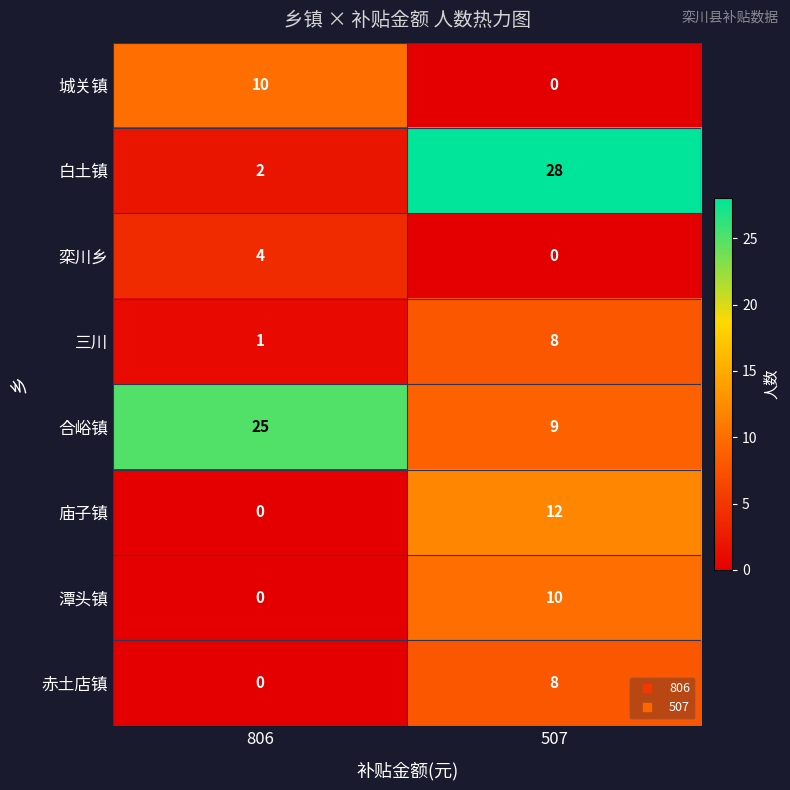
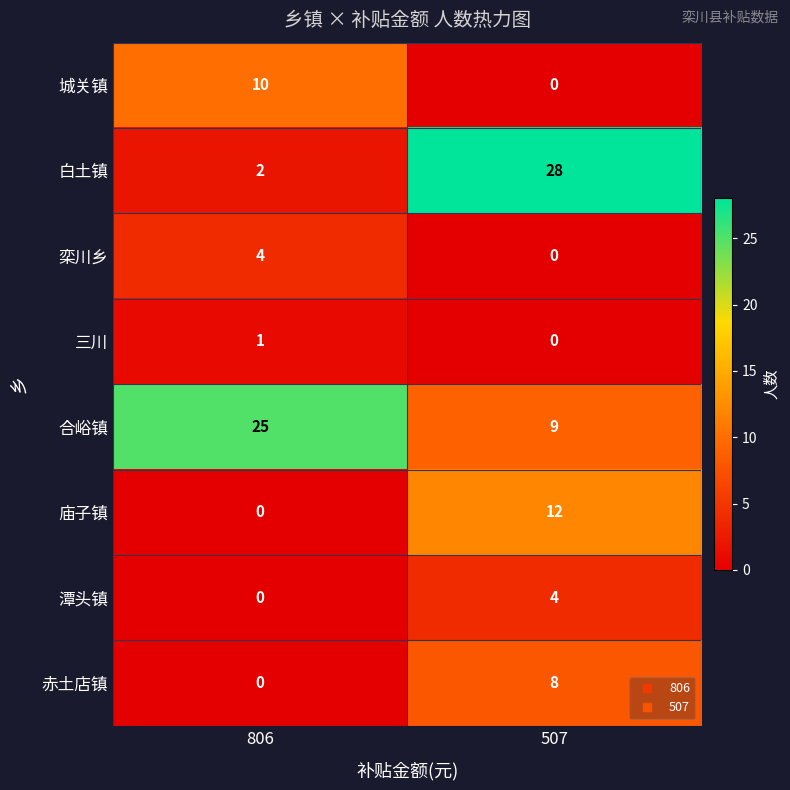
三川, 507: 8 -> 0
潭头镇, 507: 10 -> 4
